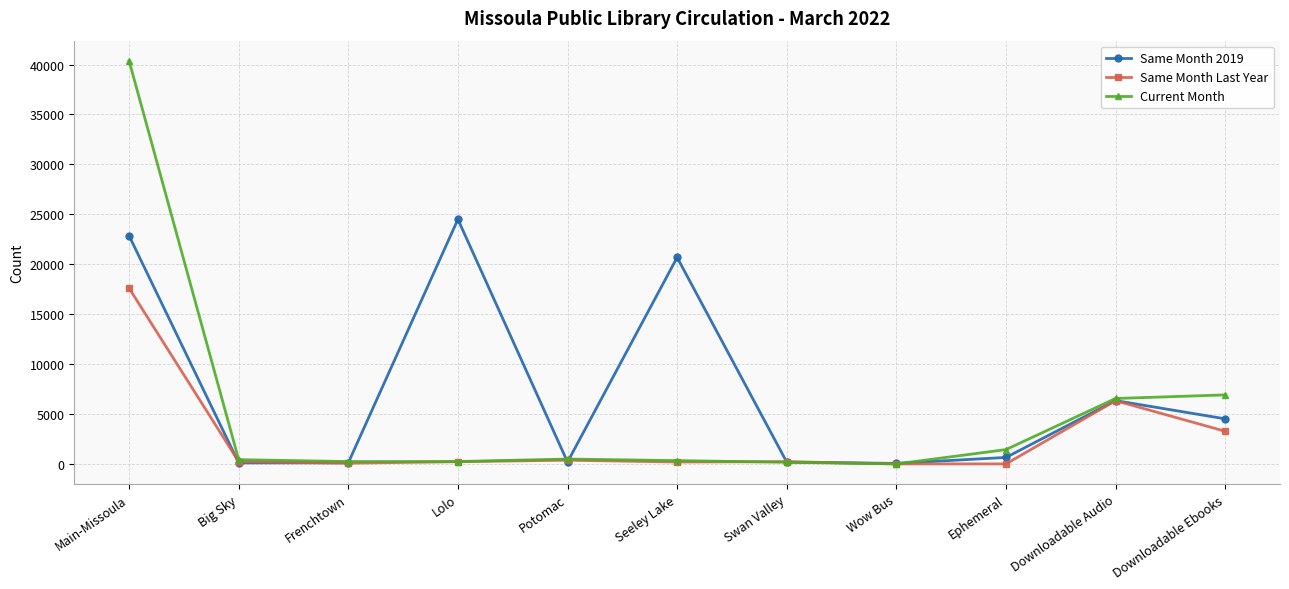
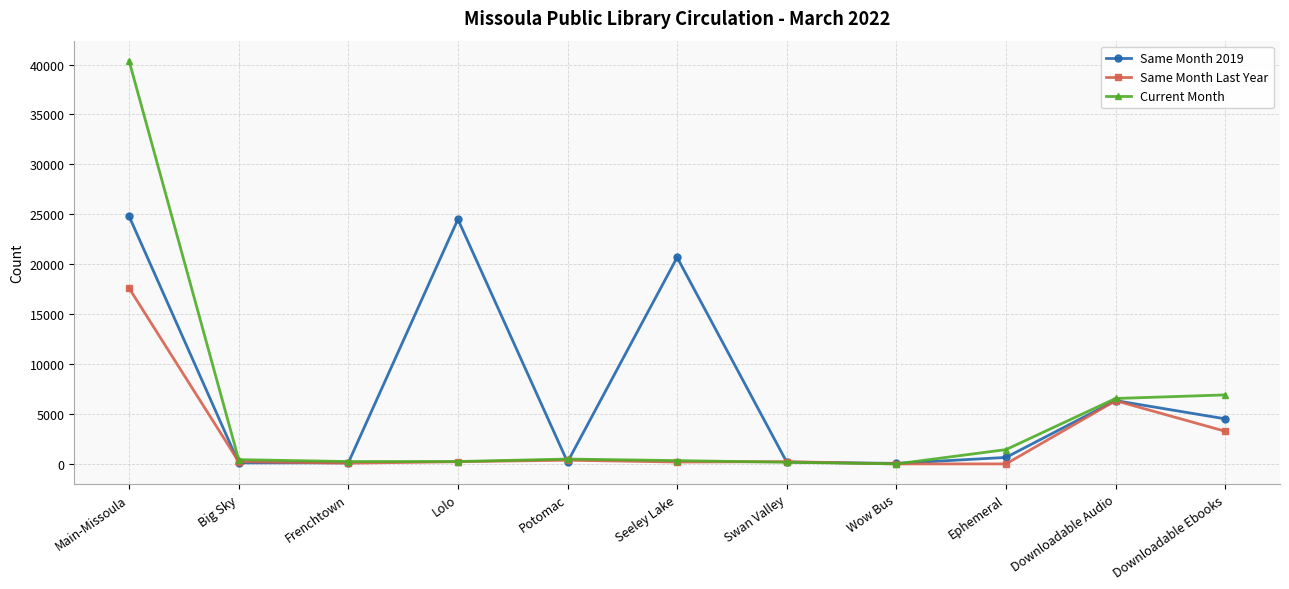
Same Month 2019, Main-Missoula: 23000 -> 25000
